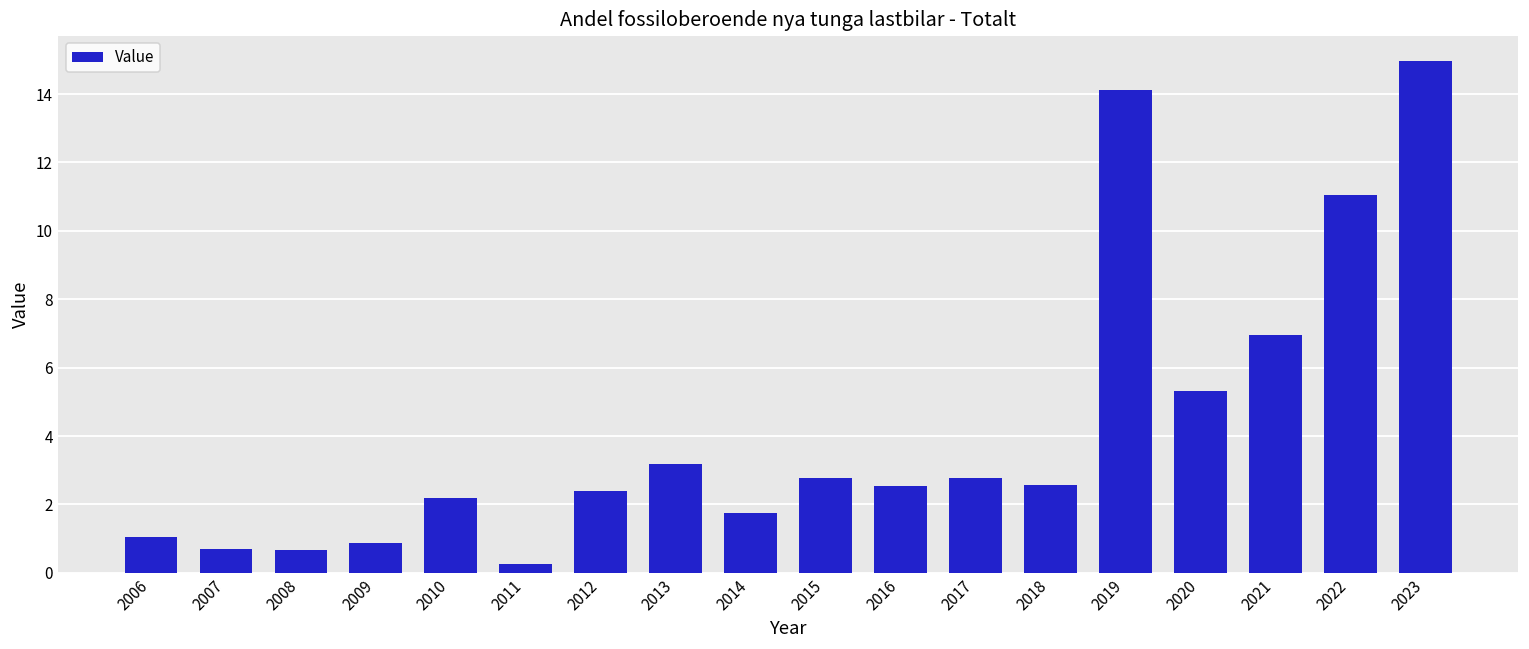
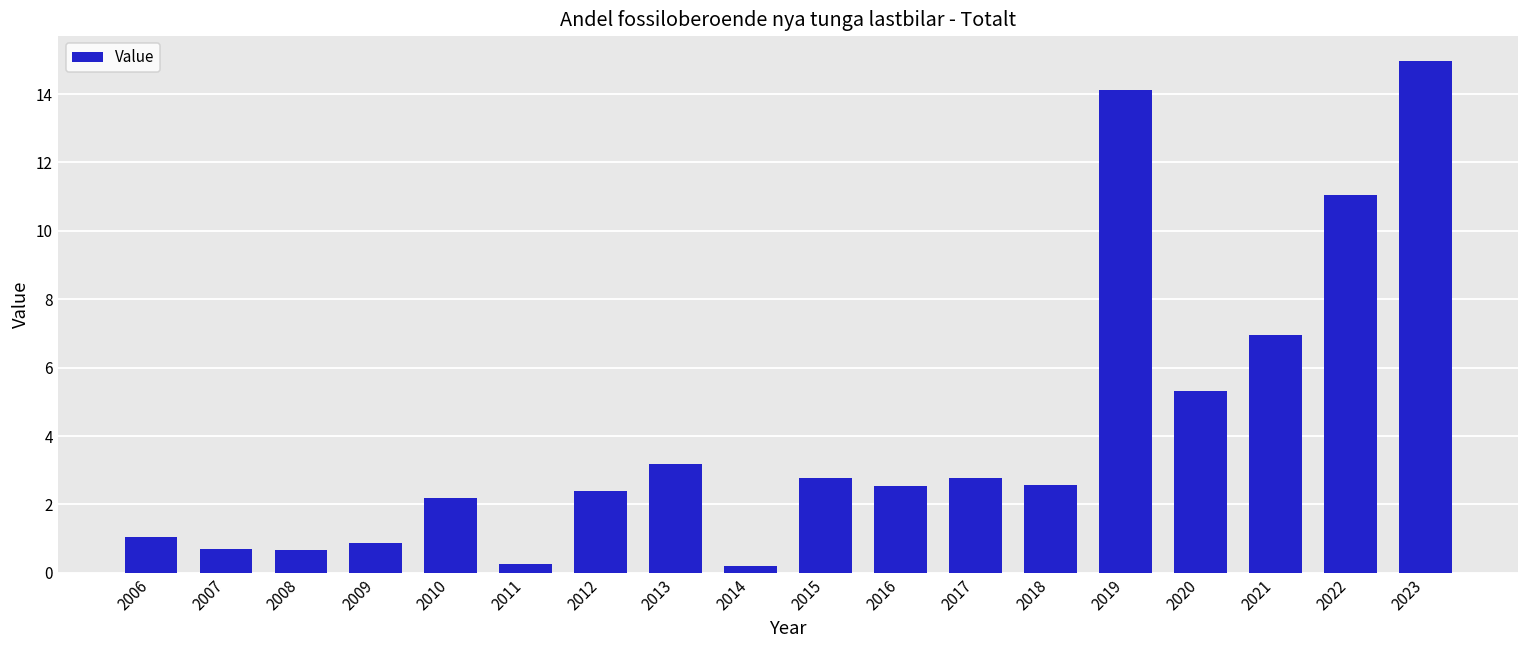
2014: 1.8 -> 0.2
